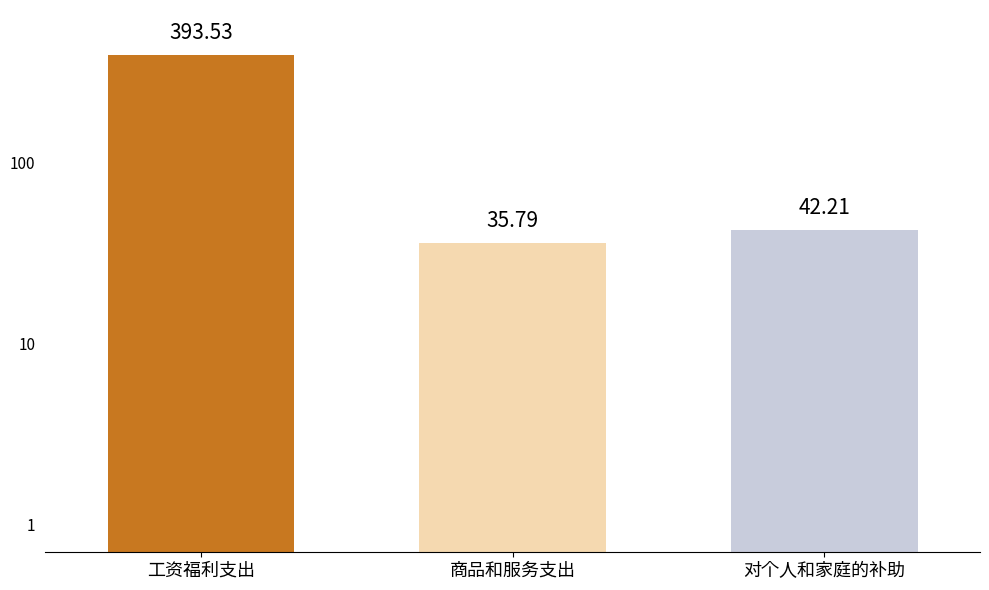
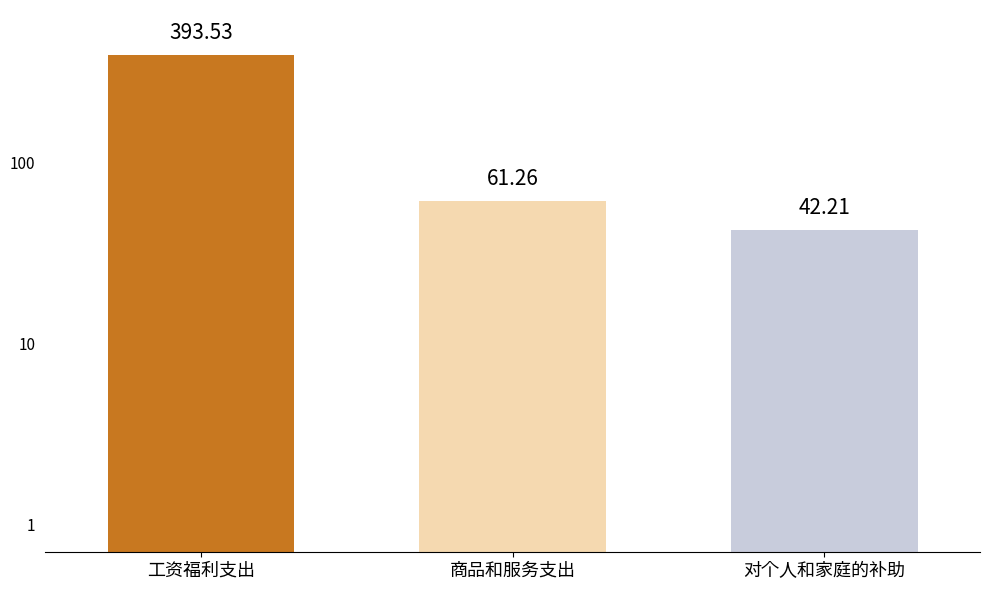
商品和服务支出: 35.79 -> 61.26
